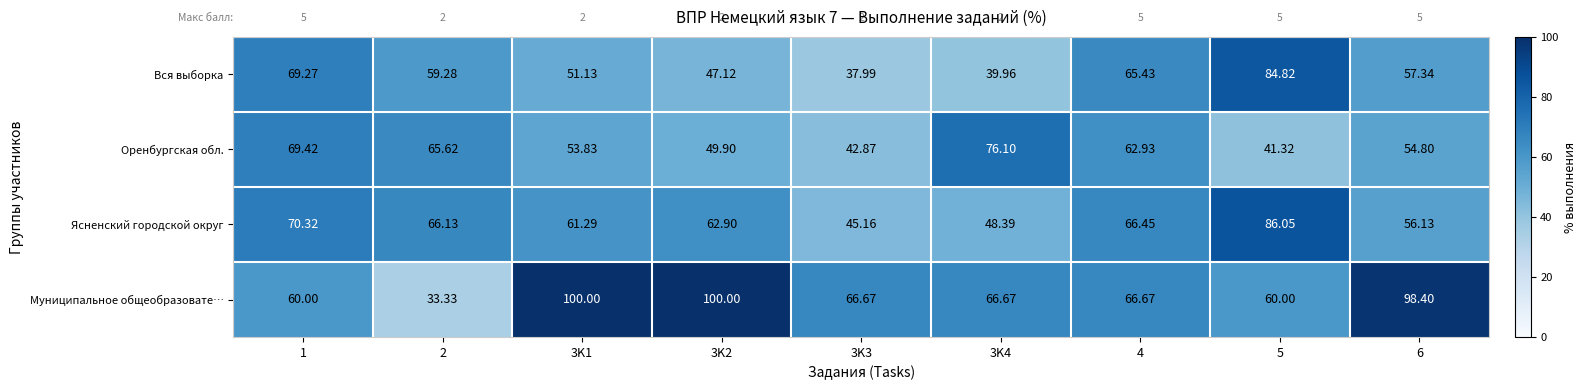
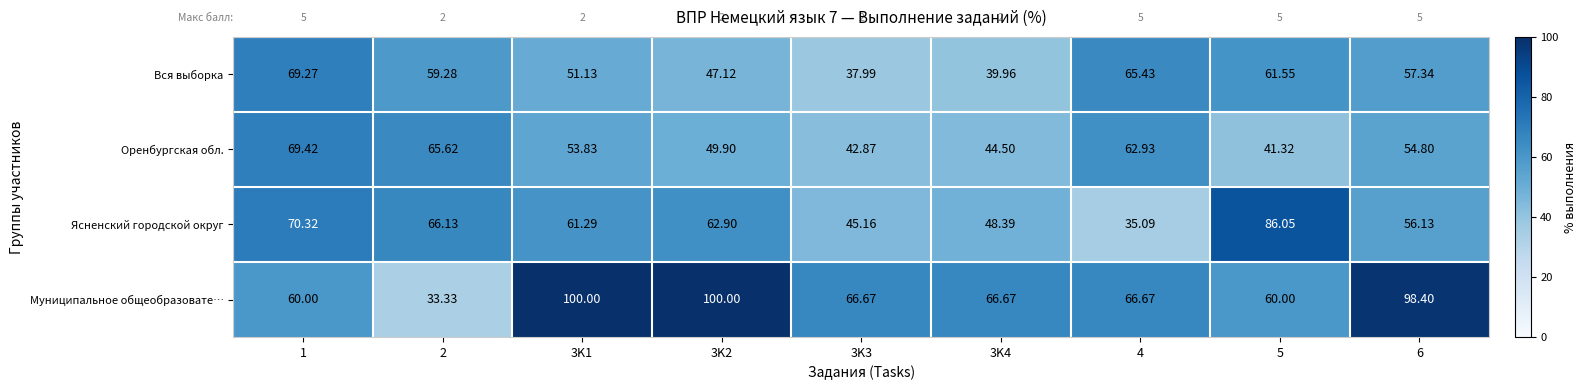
Вся выборка, 5: 84.82 -> 61.55
Оренбургская обл., 3K4: 76.10 -> 44.50
Ясненский городской округ, 4: 66.45 -> 35.09
